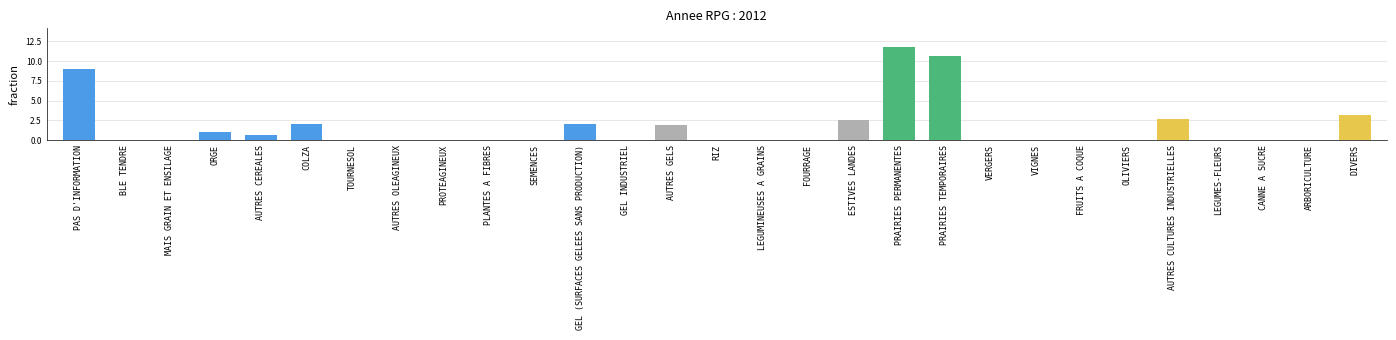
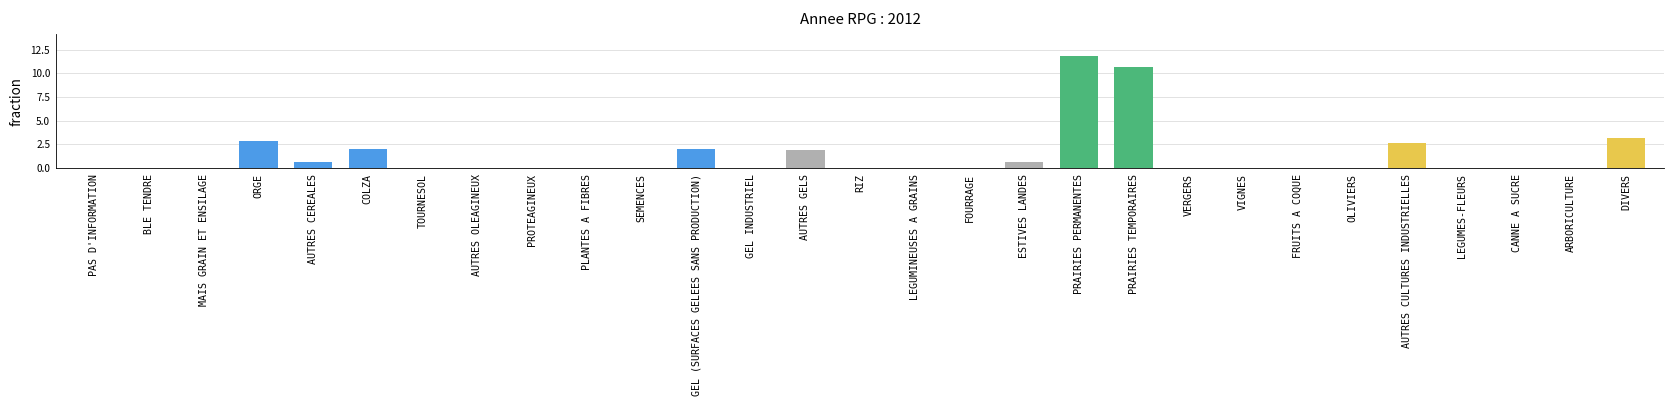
PAS D'INFORMATION: 9 -> 0
ORGE: 1 -> 3
ESTIVES LANDES: 3 -> 1
